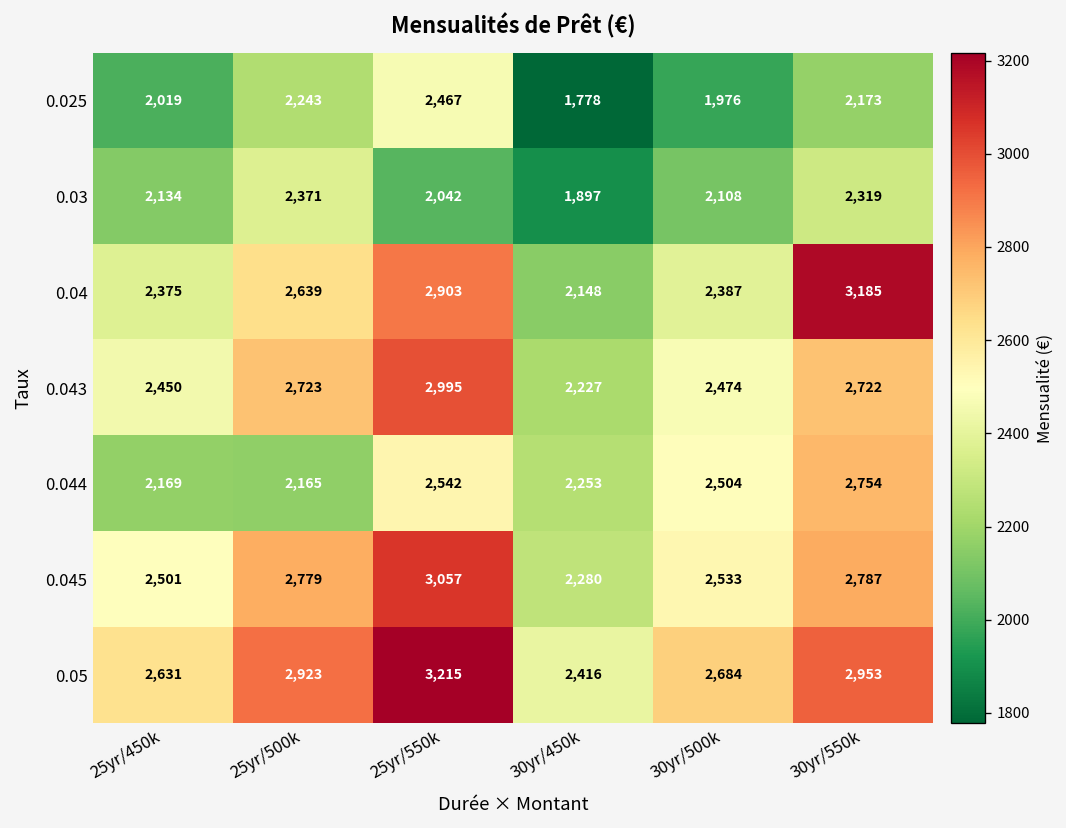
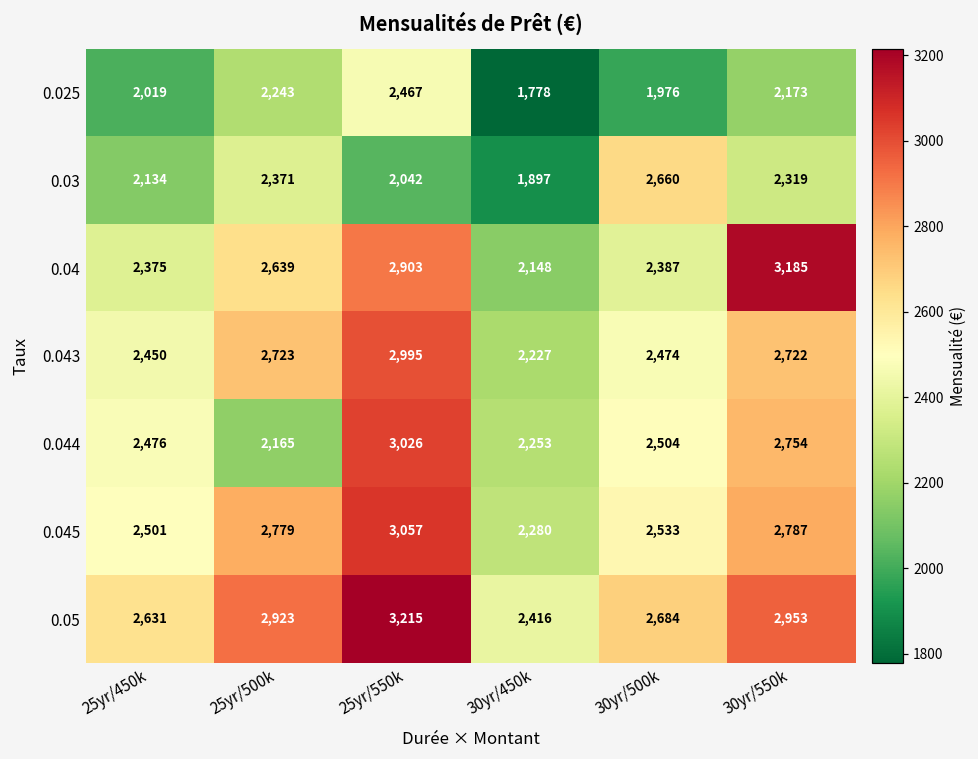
0.03, 30yr/500k: 2,108 -> 2,660
0.044, 25yr/450k: 2,169 -> 2,476
0.044, 25yr/550k: 2,542 -> 3,026
